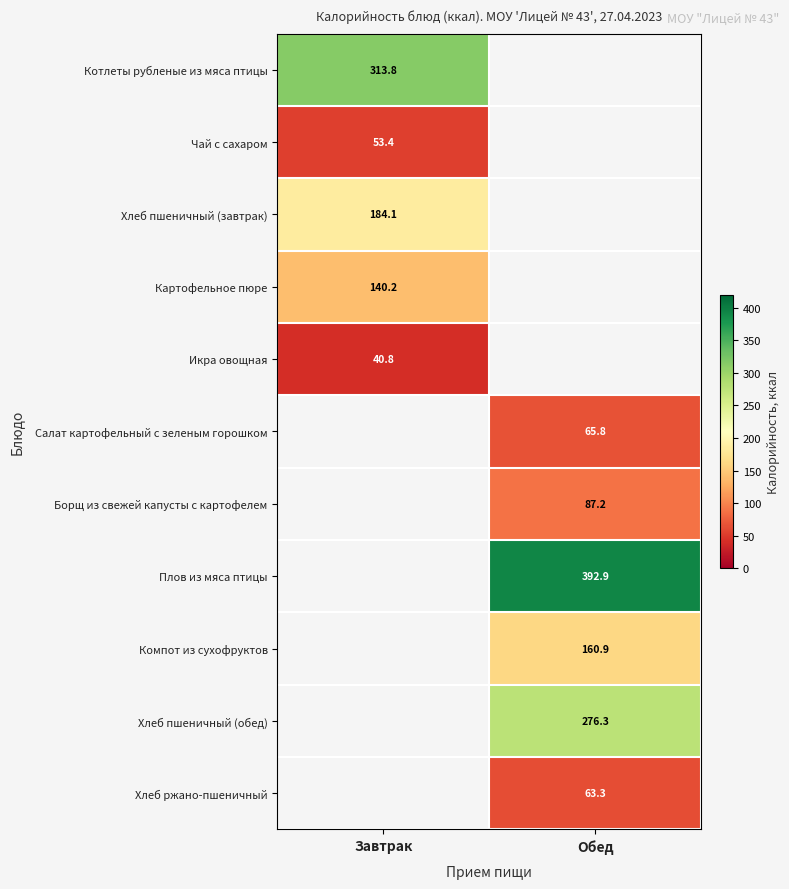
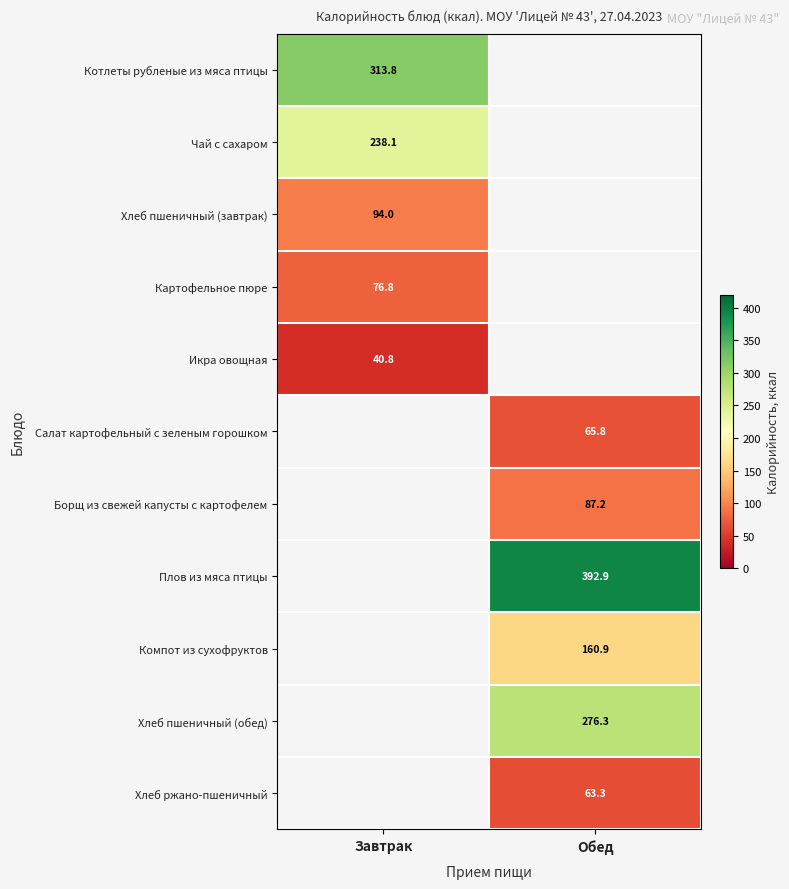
Чай с сахаром, Завтрак: 53.4 -> 238.1
Хлеб пшеничный (завтрак), Завтрак: 184.1 -> 94.0
Картофельное пюре, Завтрак: 140.2 -> 76.8
